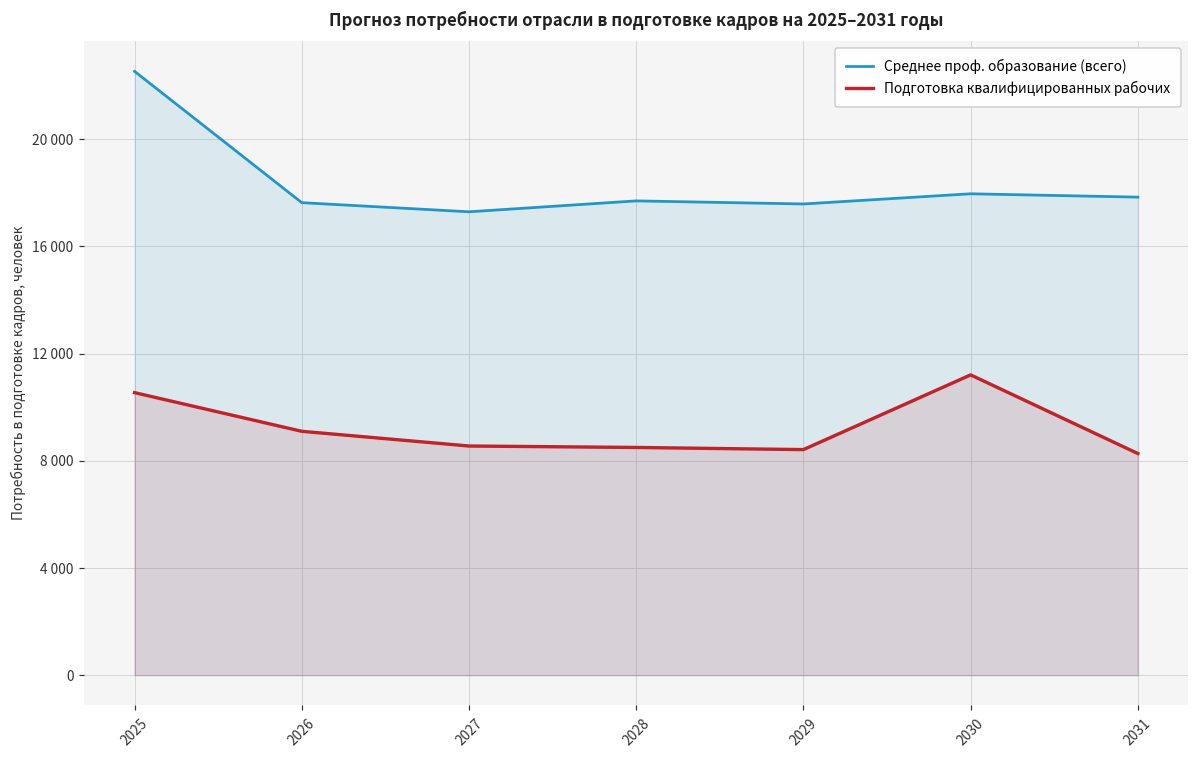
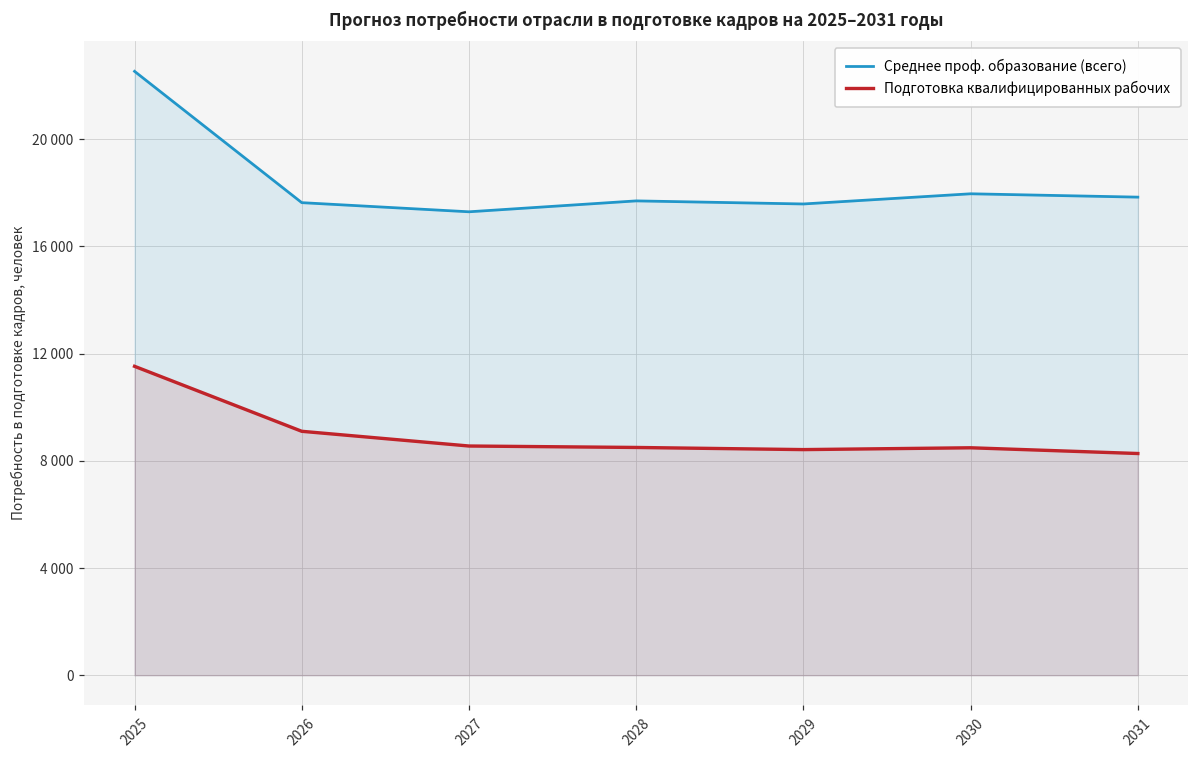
Подготовка квалифицированных рабочих, 2025: 10500 -> 11500
Подготовка квалифицированных рабочих, 2030: 11200 -> 8500
